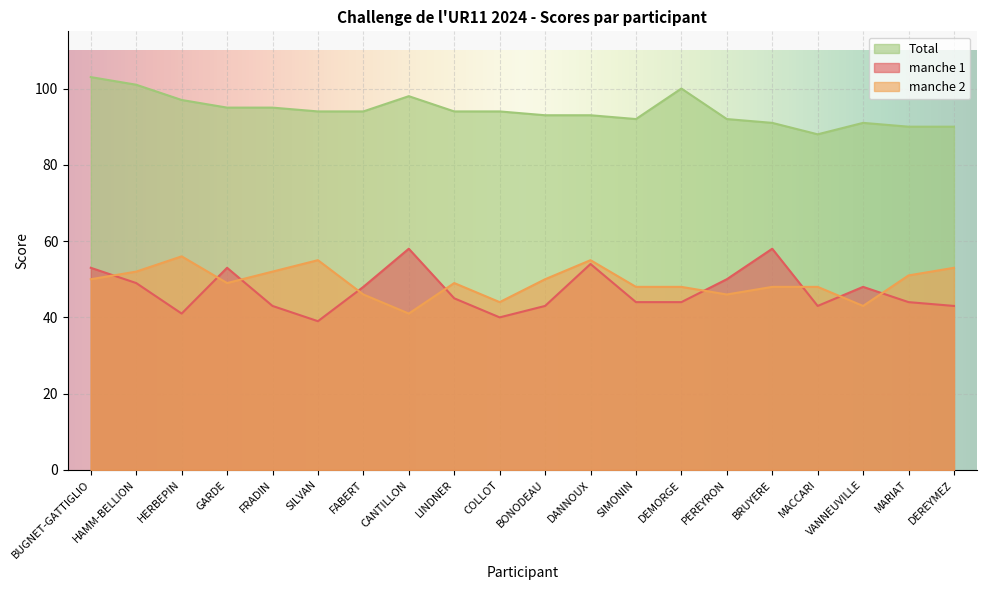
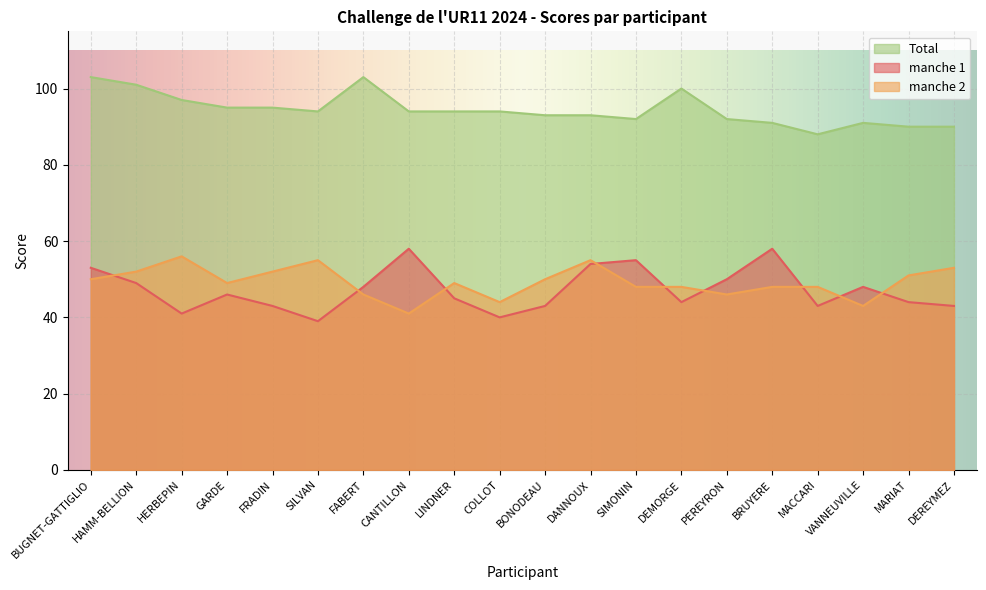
manche 1, GARDE: 53 -> 46
Total, FABERT: 94 -> 103
Total, CANTILLON: 98 -> 94
manche 1, SIMONIN: 44 -> 55
